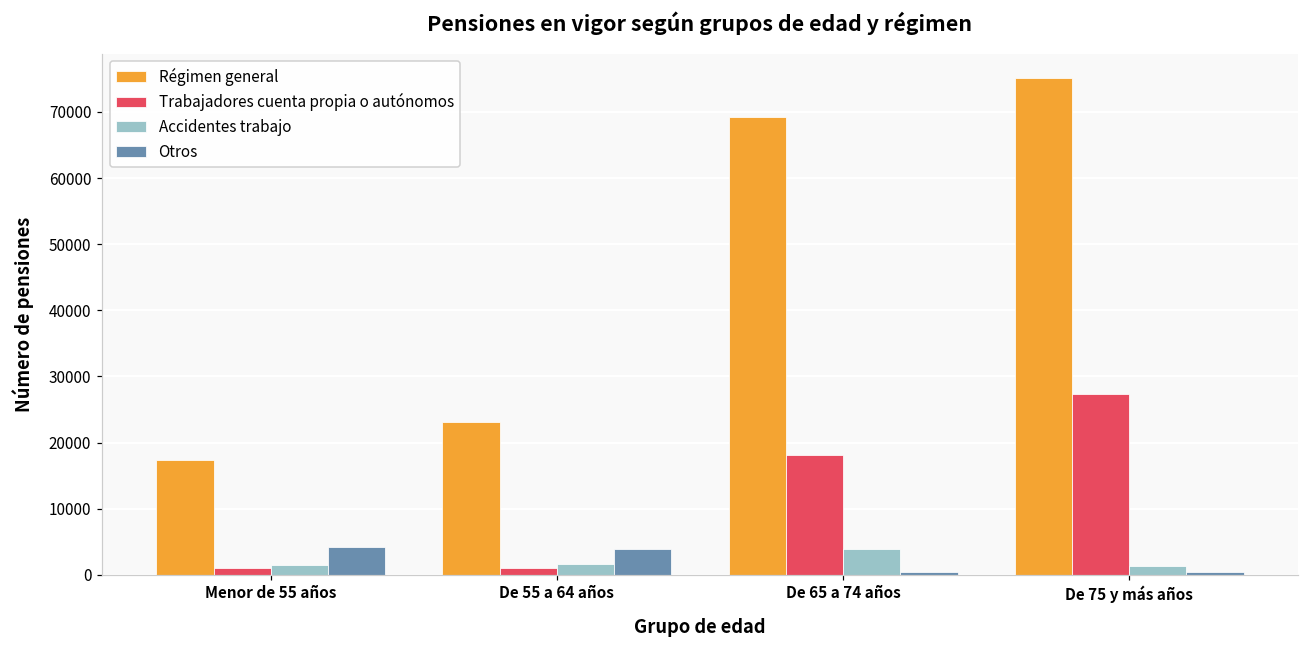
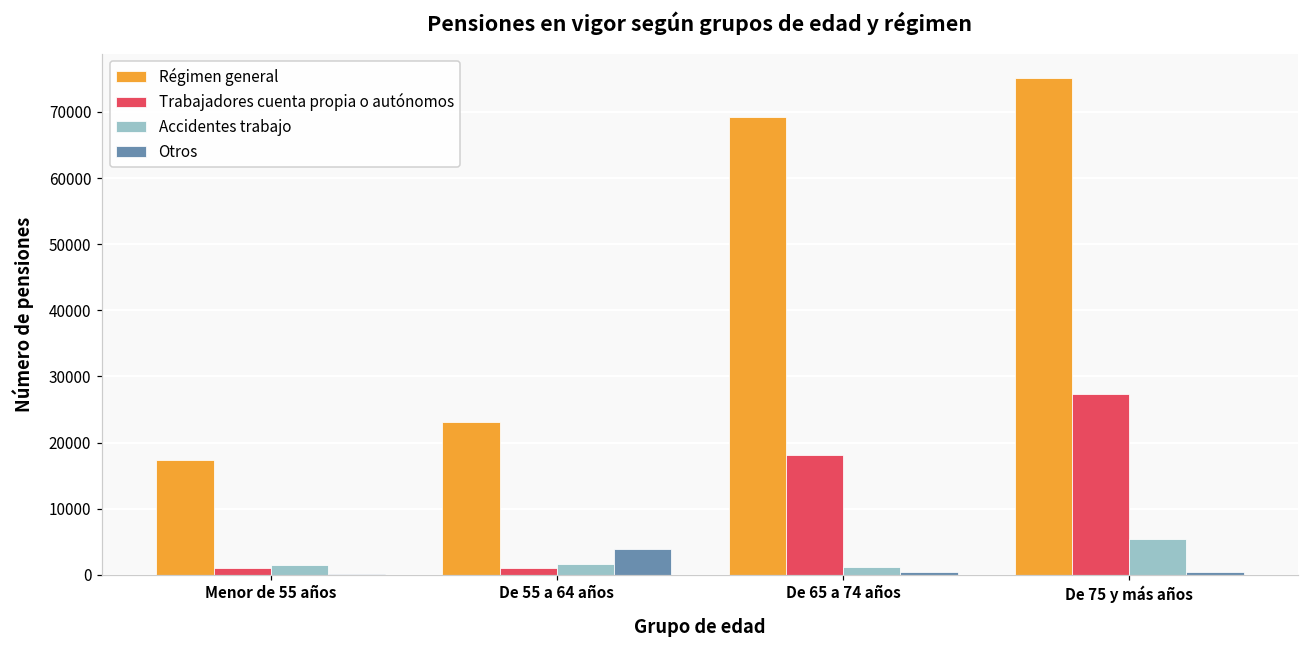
Otros, Menor de 55 años: 4000 -> 0
Accidentes trabajo, De 65 a 74 años: 4000 -> 1000
Accidentes trabajo, De 75 y más años: 1000 -> 5000
